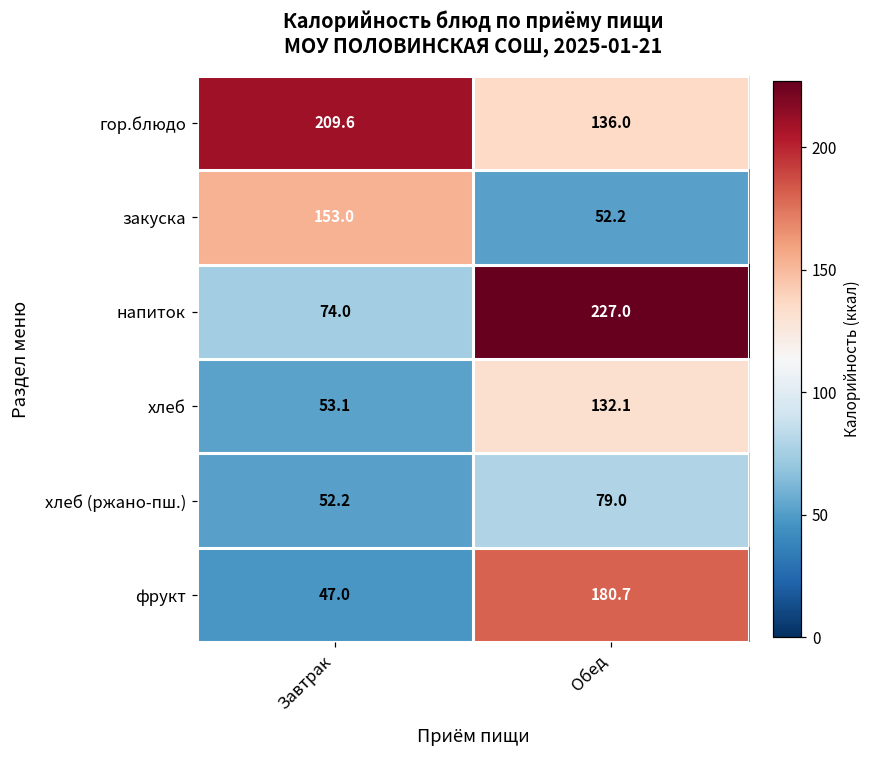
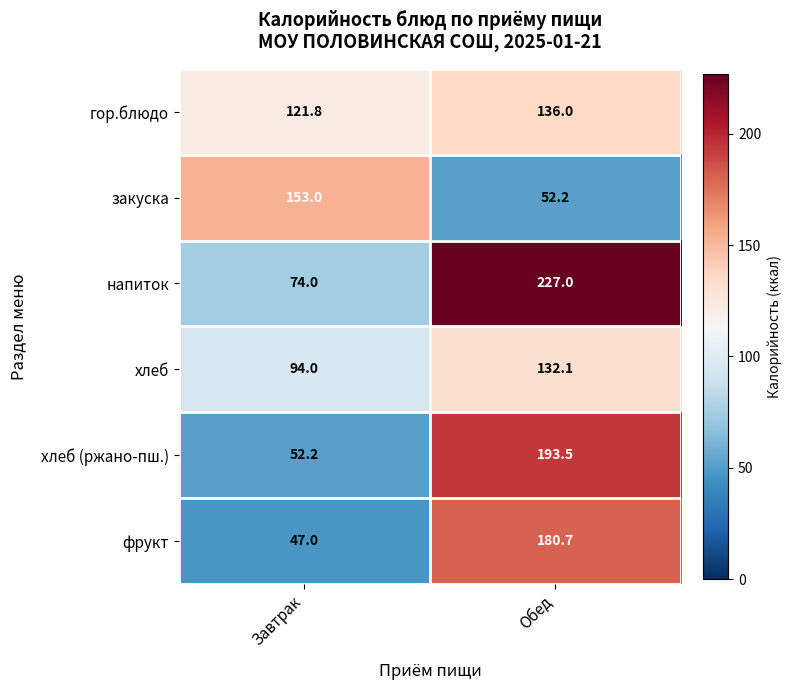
гор.блюдо, Завтрак: 209.6 -> 121.8
хлеб, Завтрак: 53.1 -> 94.0
хлеб (ржано-пш.), Обед: 79.0 -> 193.5
